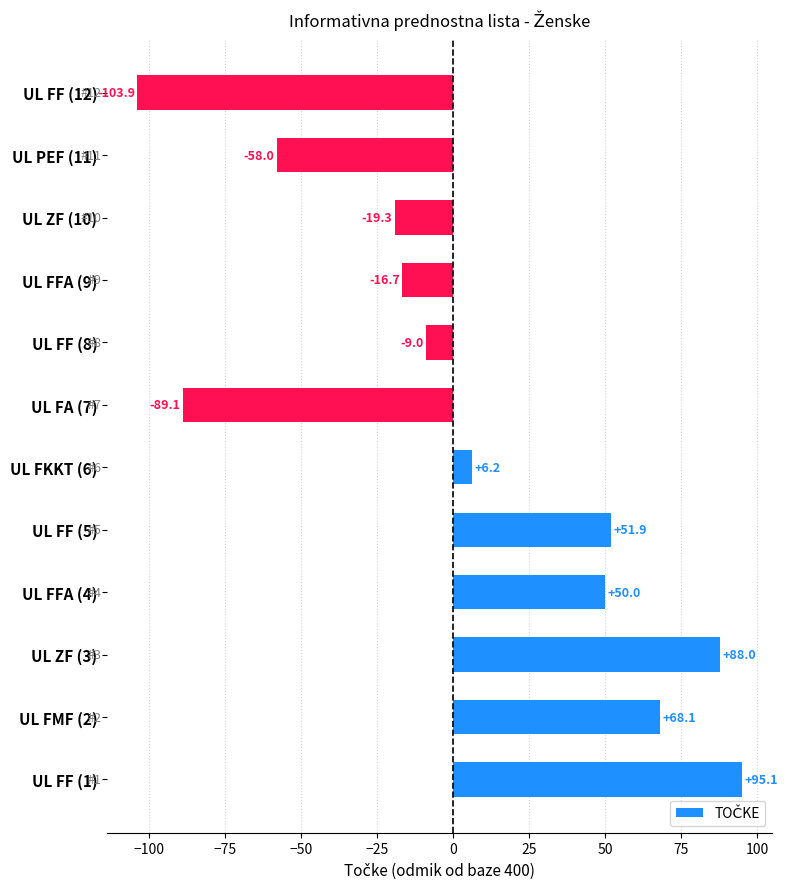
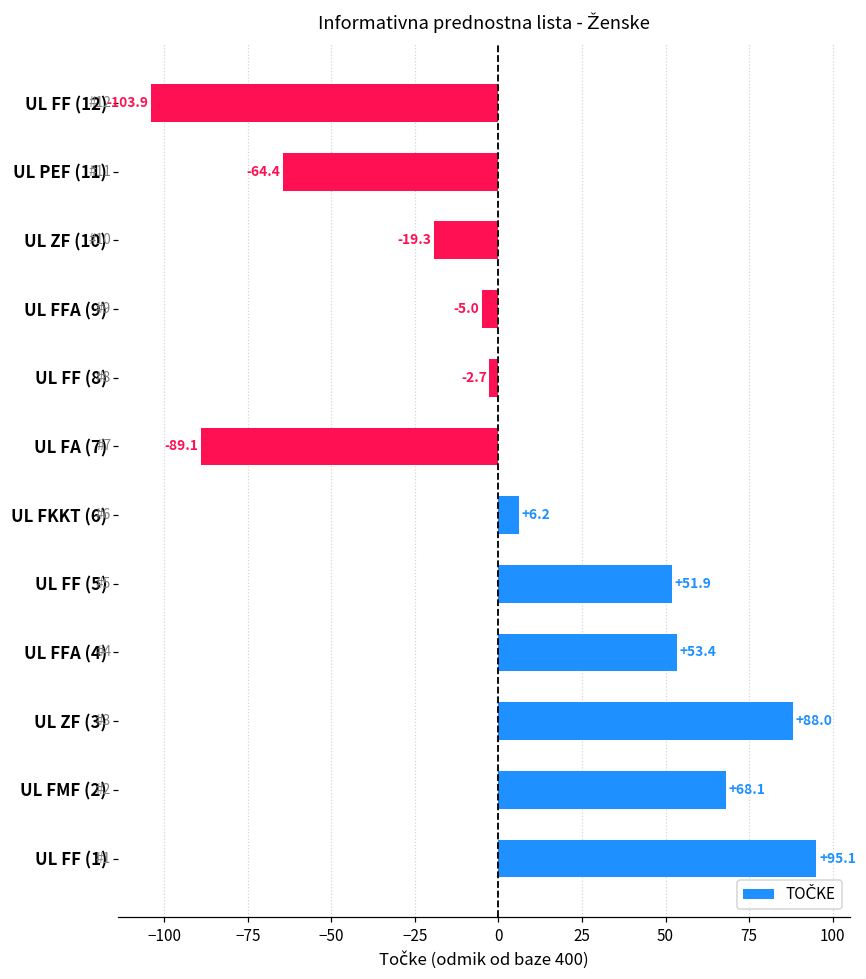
UL PEF (11): -58.0 -> -64.4
UL FFA (9): -16.7 -> -5.0
UL FF (8): -9.0 -> -2.7
UL FFA (4): +50.0 -> +53.4
